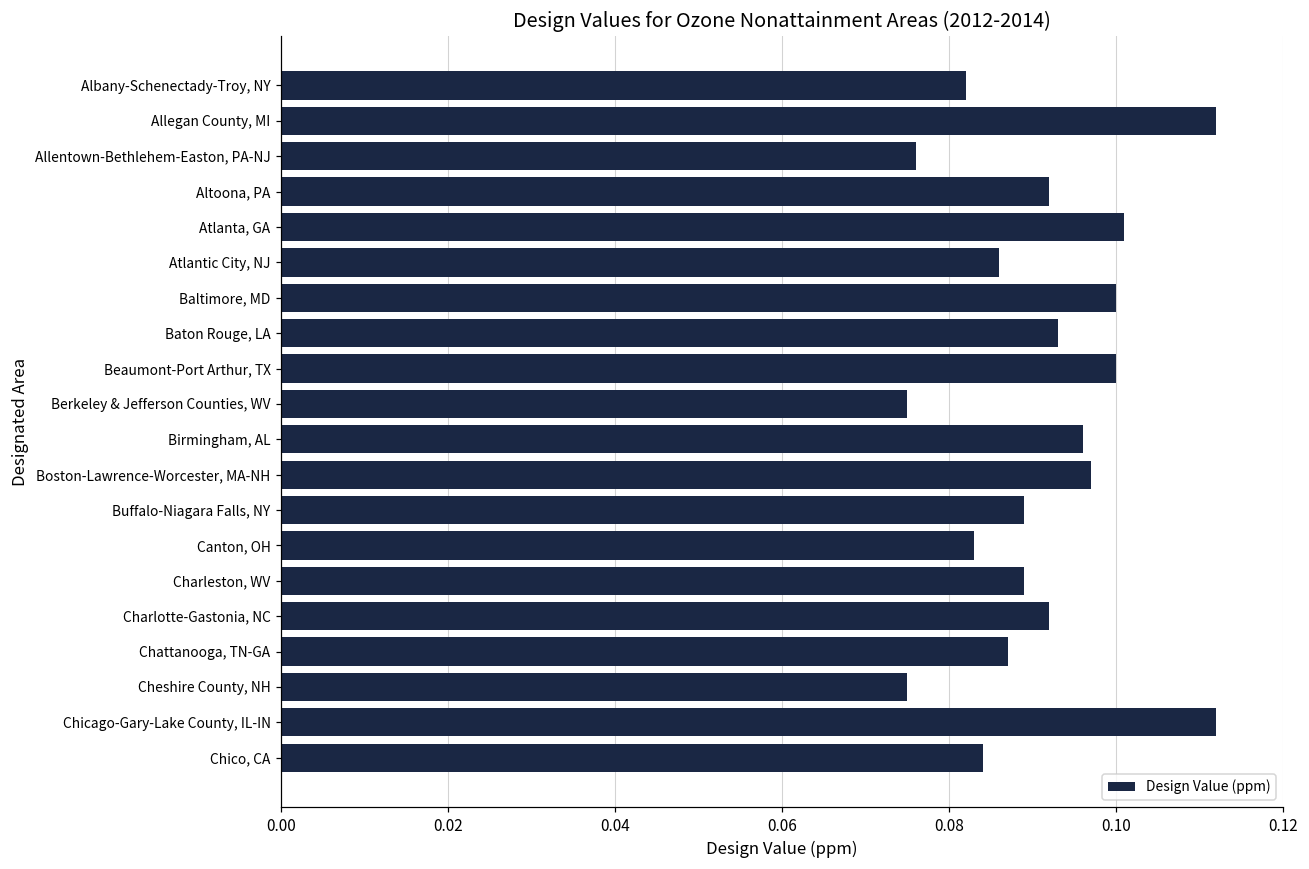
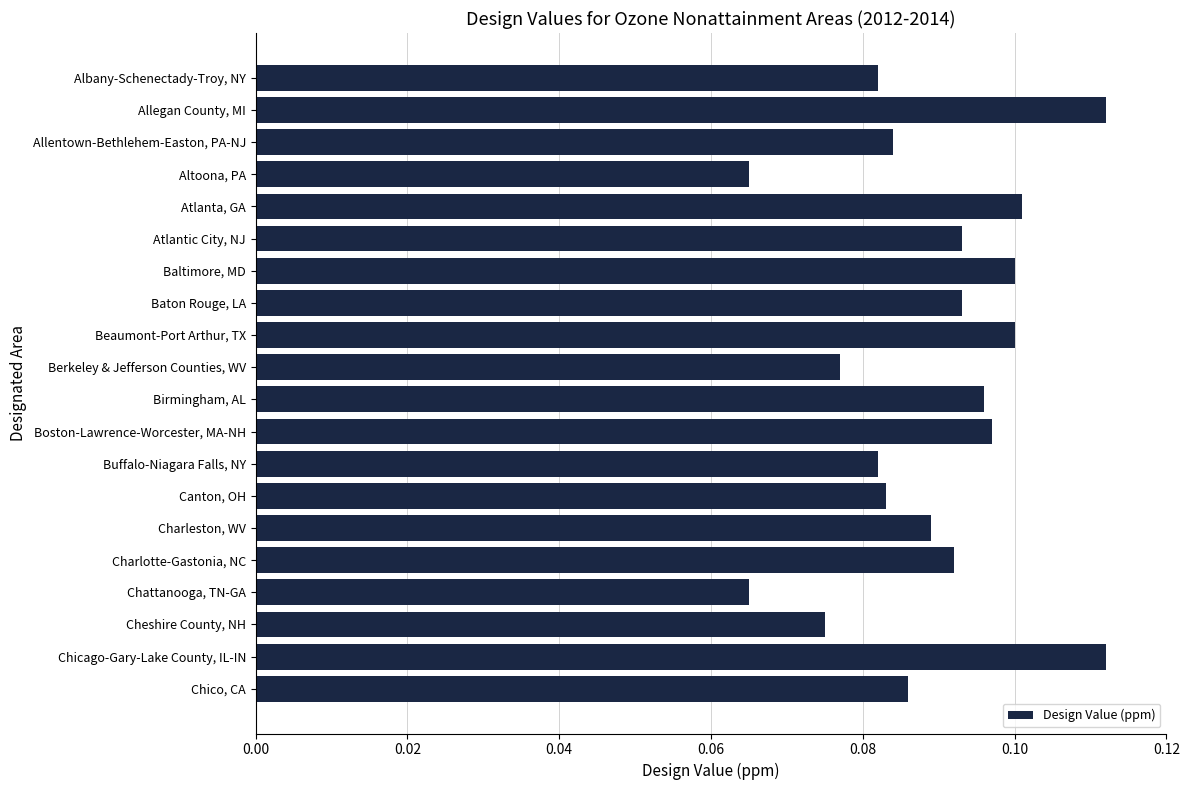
Allentown-Bethlehem-Easton, PA-NJ: 0.076 -> 0.084
Altoona, PA: 0.092 -> 0.065
Atlantic City, NJ: 0.086 -> 0.093
Berkeley & Jefferson Counties, WV: 0.075 -> 0.077
Buffalo-Niagara Falls, NY: 0.089 -> 0.082
Chattanooga, TN-GA: 0.087 -> 0.065
Chico, CA: 0.084 -> 0.086
